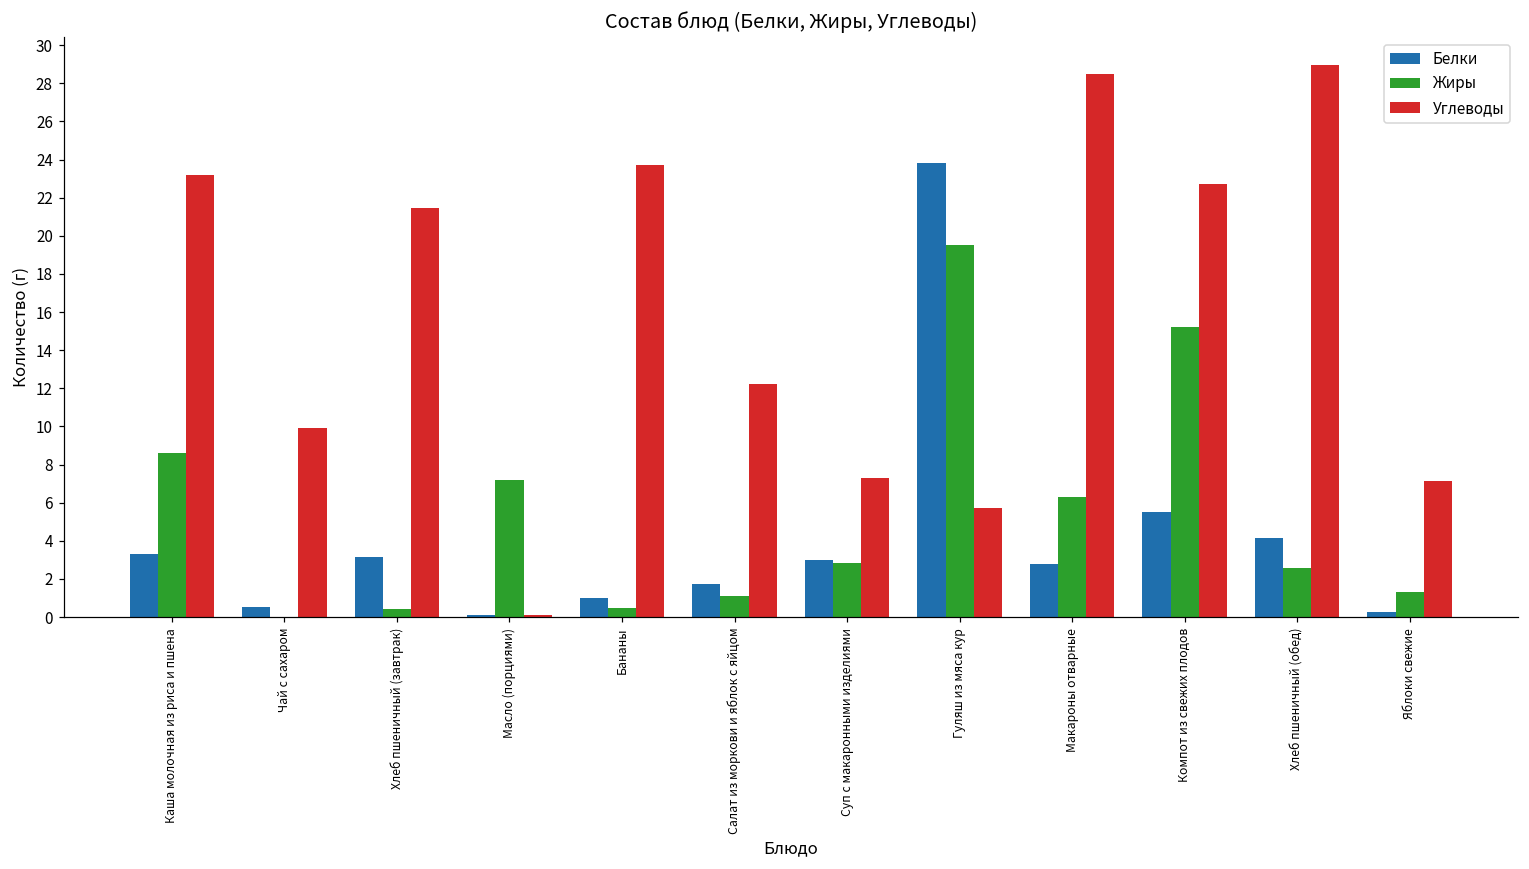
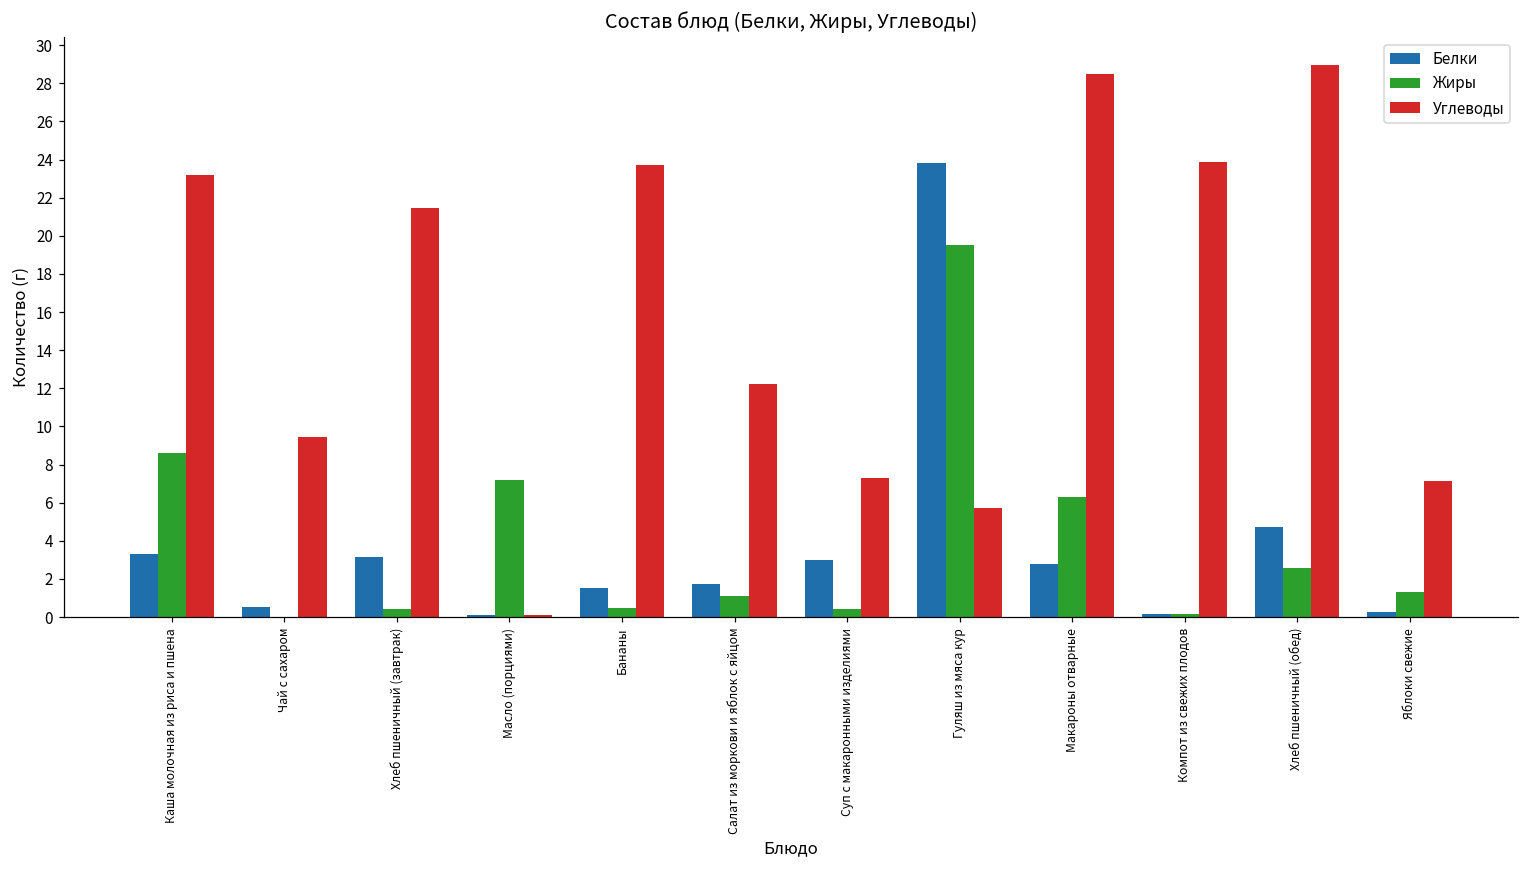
Углеводы, Чай с сахаром: 9.9 -> 9.5
Белки, Бананы: 1.0 -> 1.5
Жиры, Суп с макаронными изделиями: 2.8 -> 0.4
Белки, Компот из свежих плодов: 5.5 -> 0.2
Жиры, Компот из свежих плодов: 15.2 -> 0.2
Углеводы, Компот из свежих плодов: 22.7 -> 23.9
Белки, Хлеб пшеничный (обед): 4.2 -> 4.7
